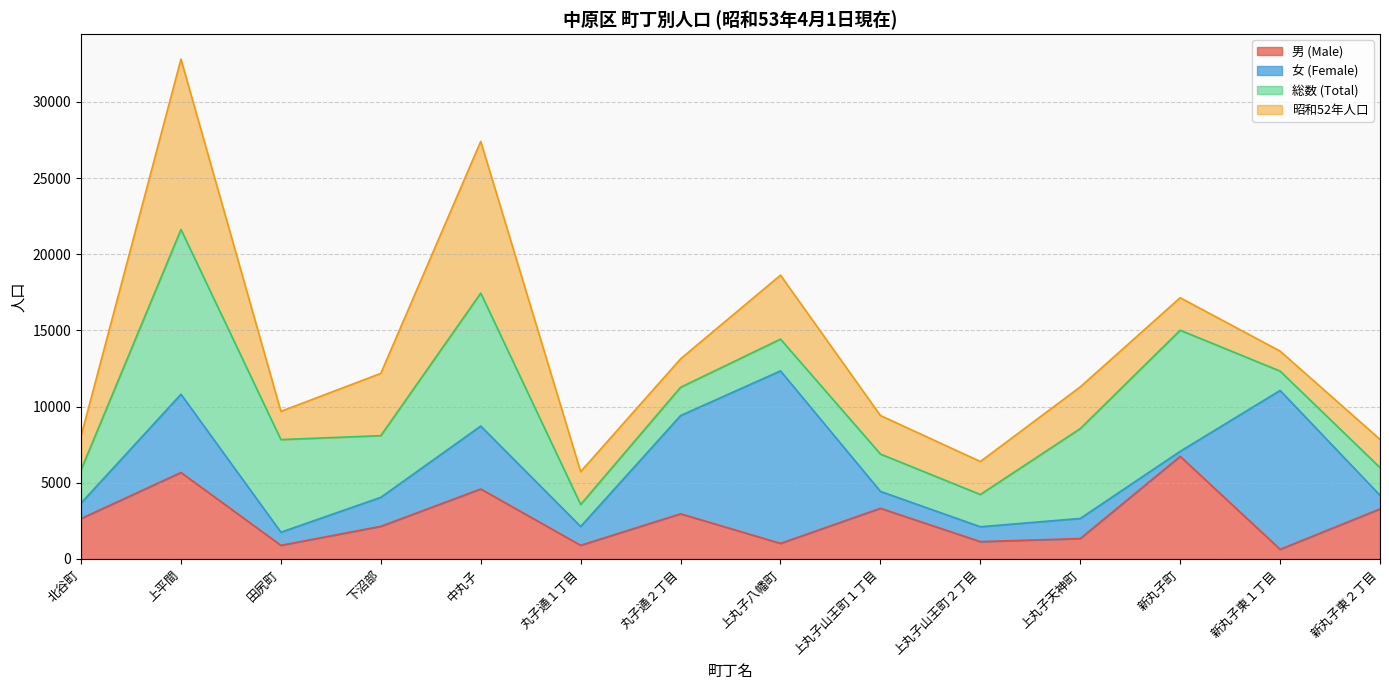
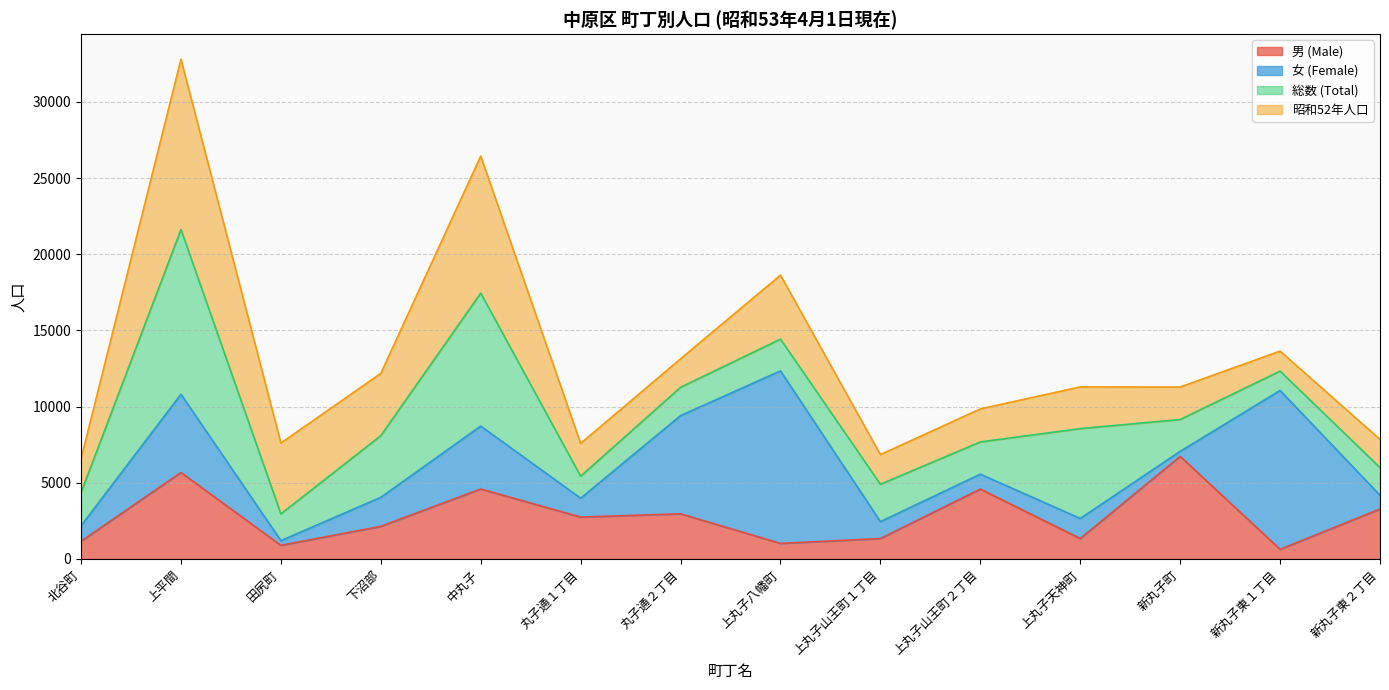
男 (Male), 北谷町: 2700 -> 1200
女 (Female), 田尻町: 900 -> 300
総数 (Total), 田尻町: 6100 -> 1800
昭和52年人口, 田尻町: 1900 -> 4600
昭和52年人口, 中丸子: 10000 -> 9000
男 (Male), 丸子通１丁目: 900 -> 2800
男 (Male), 上丸子山王町１丁目: 3300 -> 1300
昭和52年人口, 上丸子山王町１丁目: 2500 -> 1900
男 (Male), 上丸子山王町２丁目: 1100 -> 4600
総数 (Total), 新丸子町: 7900 -> 2100
